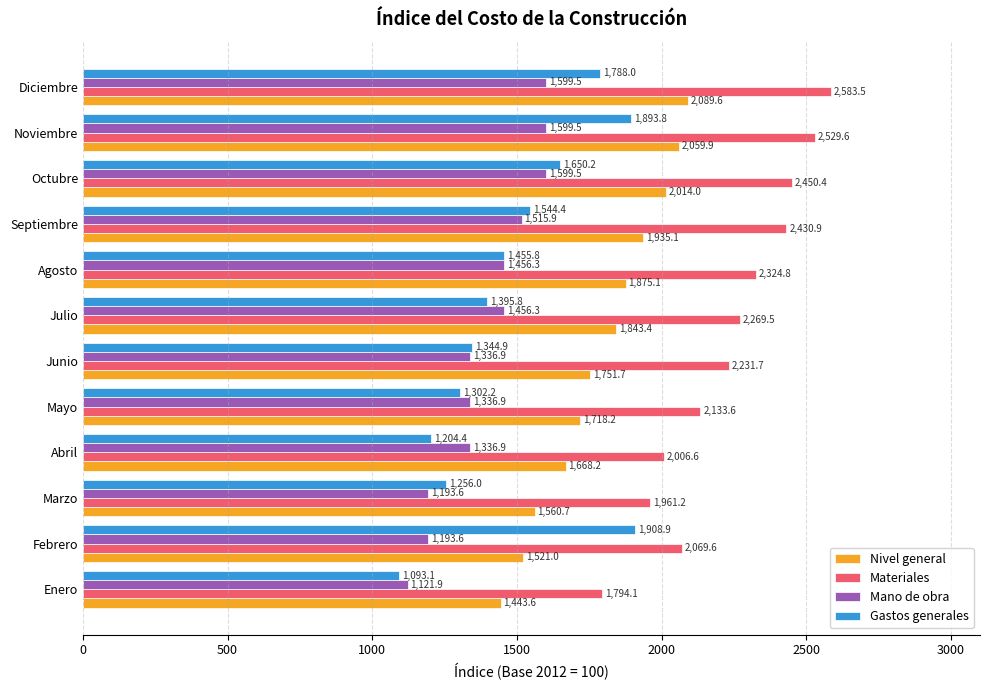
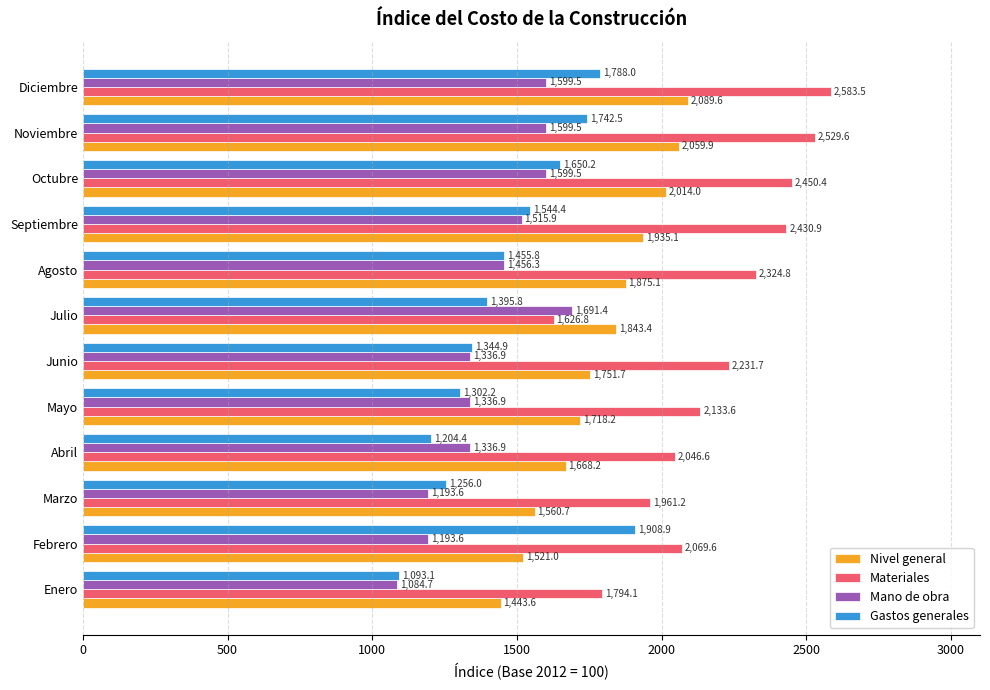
Gastos generales, Noviembre: 1,893.8 -> 1,742.5
Mano de obra, Julio: 1,456.3 -> 1,691.4
Materiales, Julio: 2,269.5 -> 1,626.8
Materiales, Abril: 2,006.6 -> 2,046.6
Mano de obra, Enero: 1,121.9 -> 1,084.7
